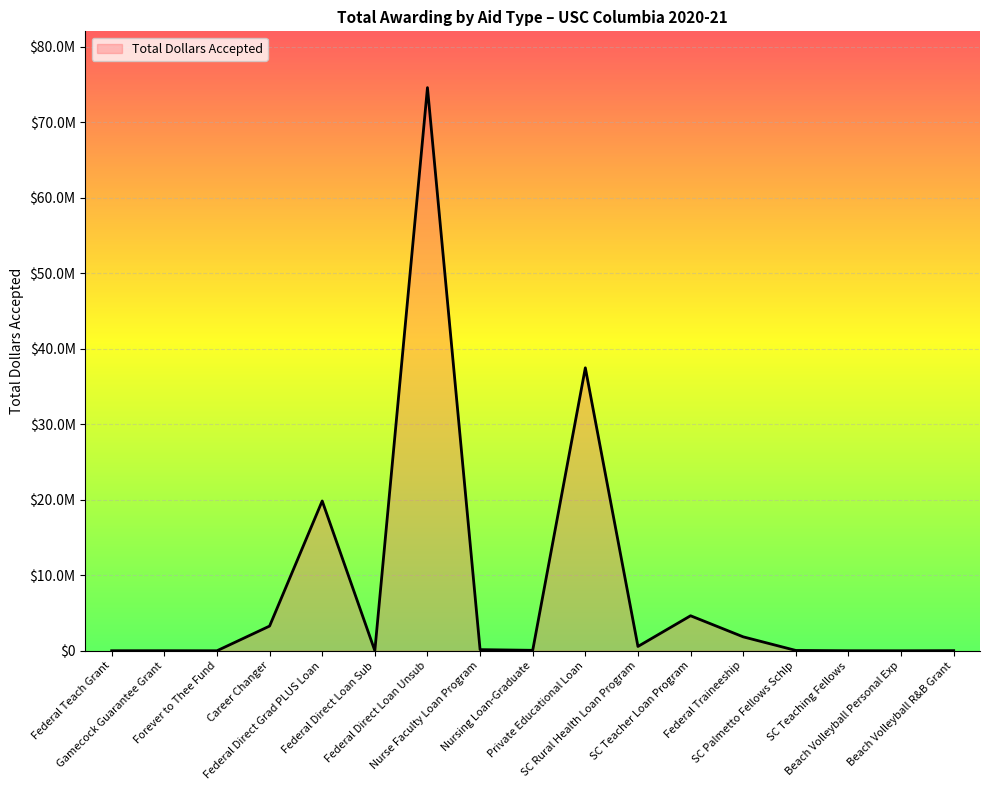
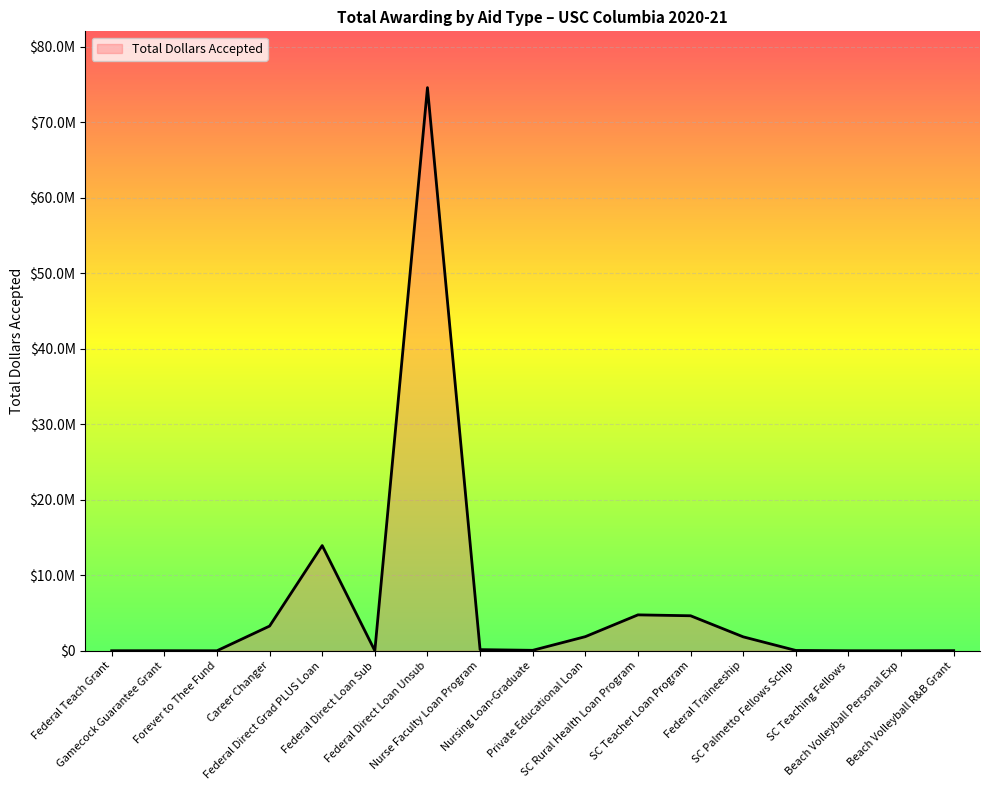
Federal Direct Grad PLUS Loan: $20000000 -> $14000000
Private Educational Loan: $37000000 -> $2000000
SC Rural Health Loan Program: $1000000 -> $5000000
